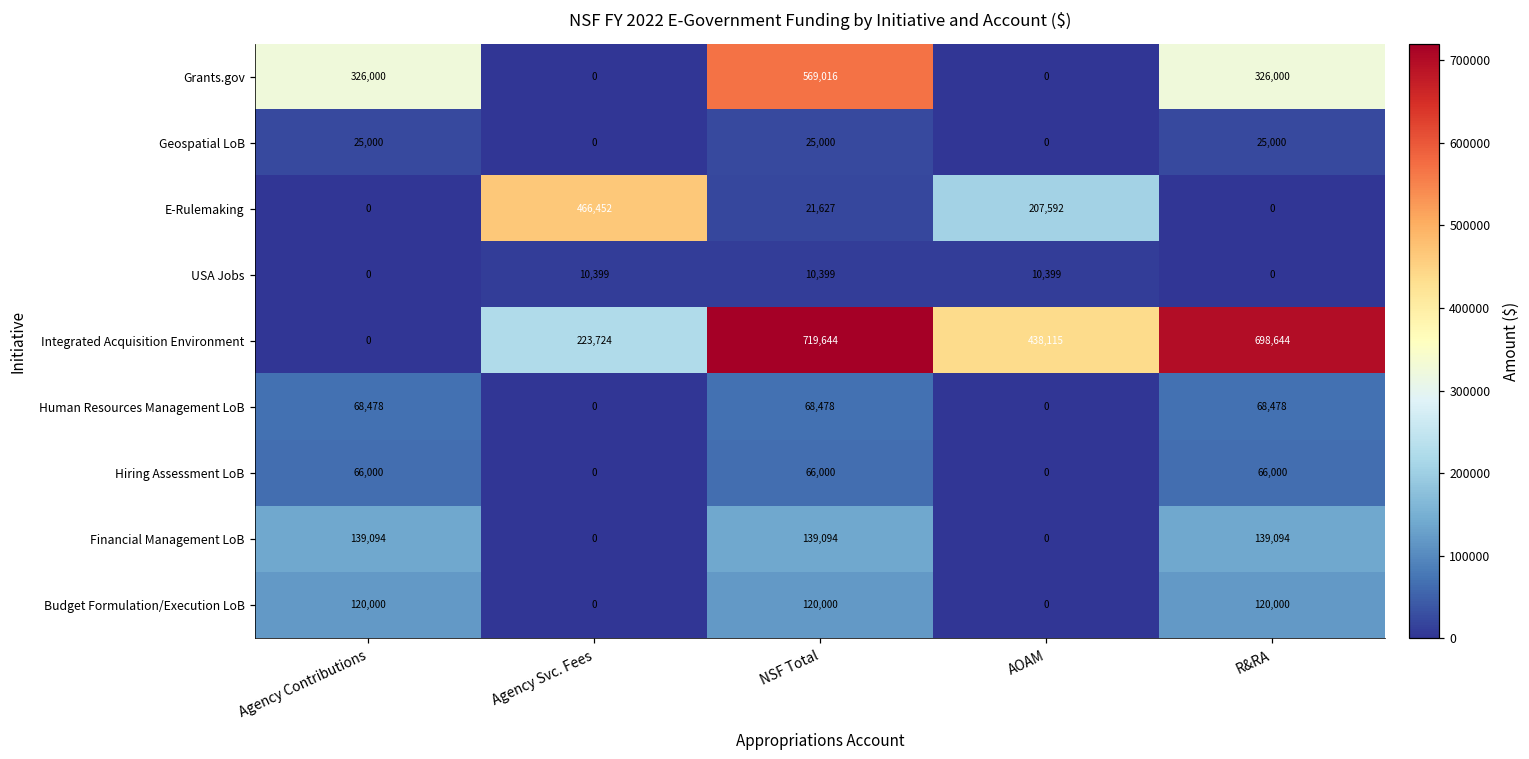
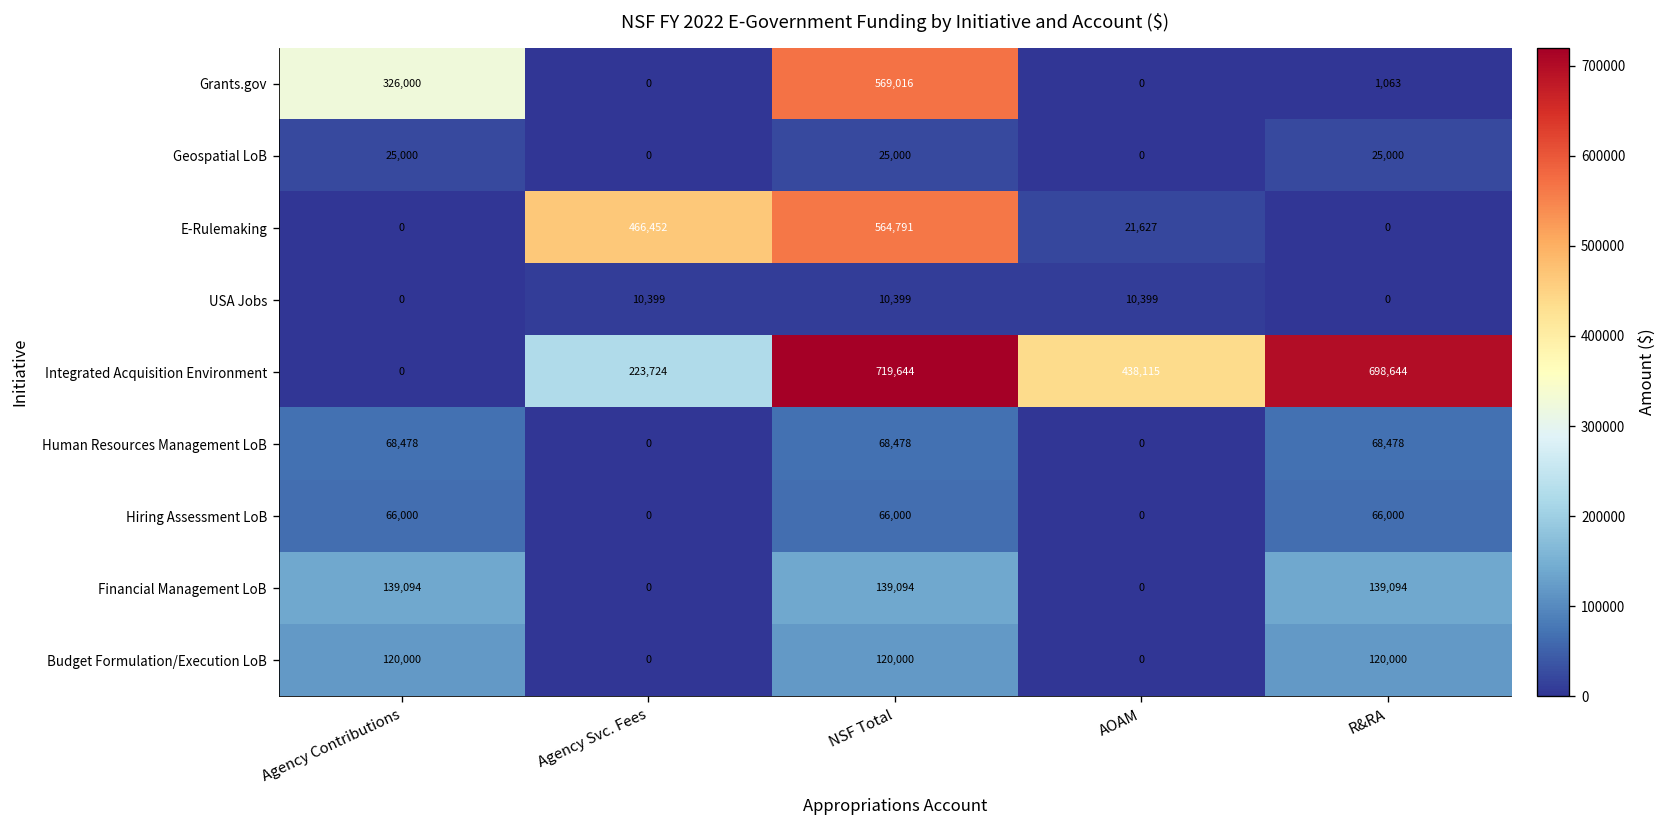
Grants.gov, R&RA: 326,000 -> 1,063
E-Rulemaking, NSF Total: 21,627 -> 564,791
E-Rulemaking, AOAM: 207,592 -> 21,627
